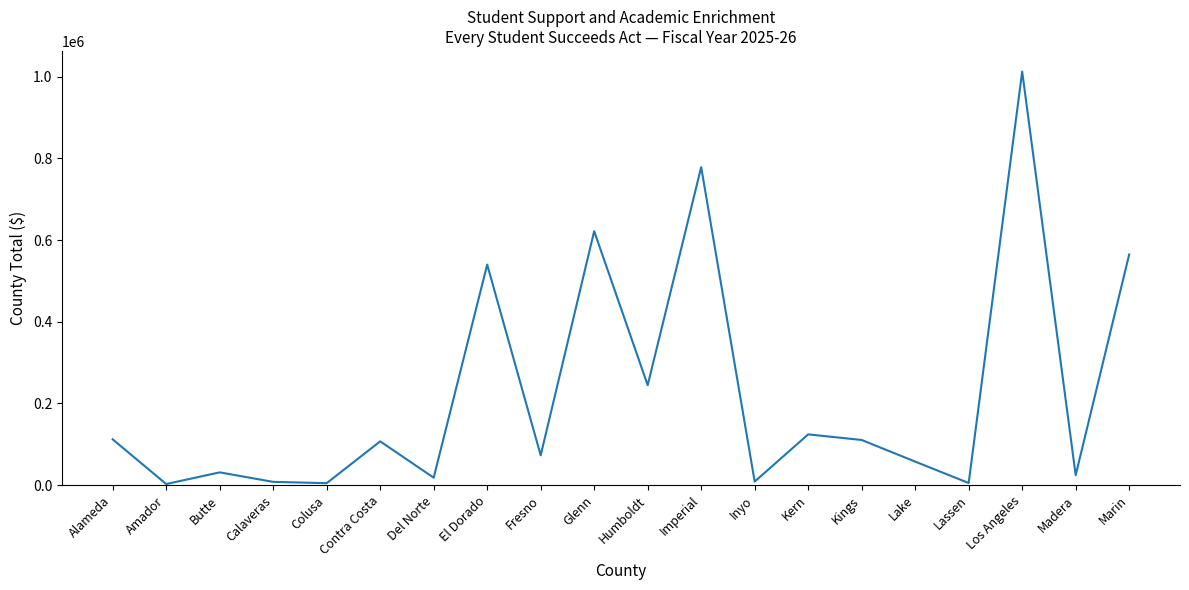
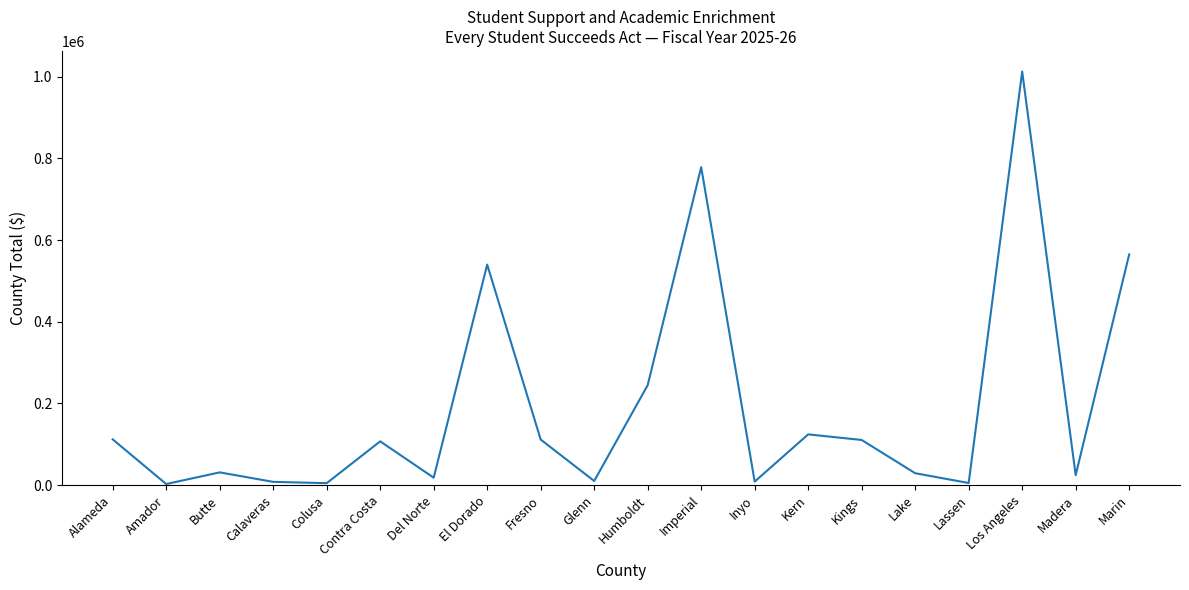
Fresno: 70000 -> 110000
Glenn: 620000 -> 10000
Lake: 60000 -> 30000
